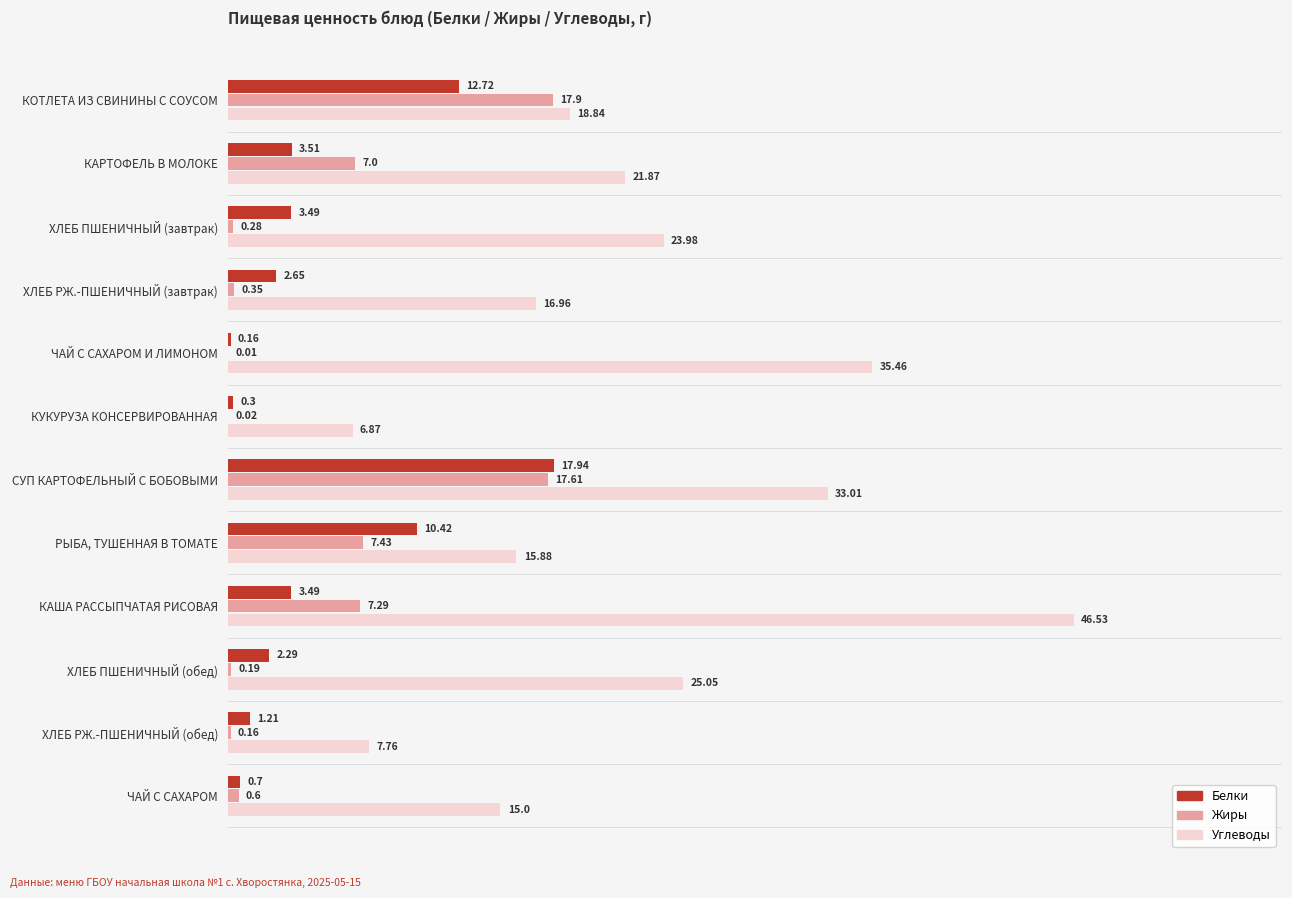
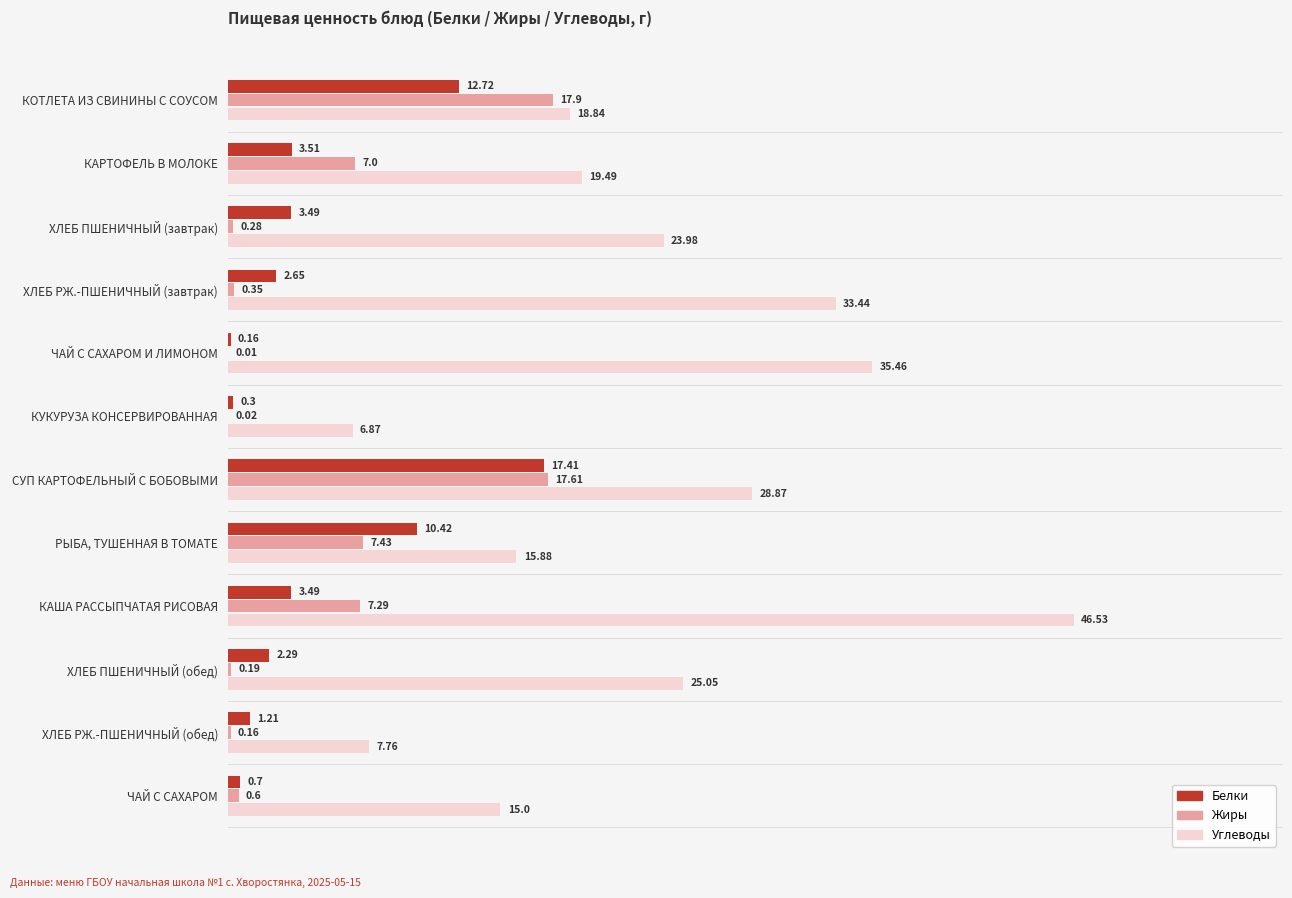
Углеводы, КАРТОФЕЛЬ В МОЛОКЕ: 21.87 -> 19.49
Углеводы, ХЛЕБ РЖ.-ПШЕНИЧНЫЙ (завтрак): 16.96 -> 33.44
Белки, СУП КАРТОФЕЛЬНЫЙ С БОБОВЫМИ: 17.94 -> 17.41
Углеводы, СУП КАРТОФЕЛЬНЫЙ С БОБОВЫМИ: 33.01 -> 28.87
